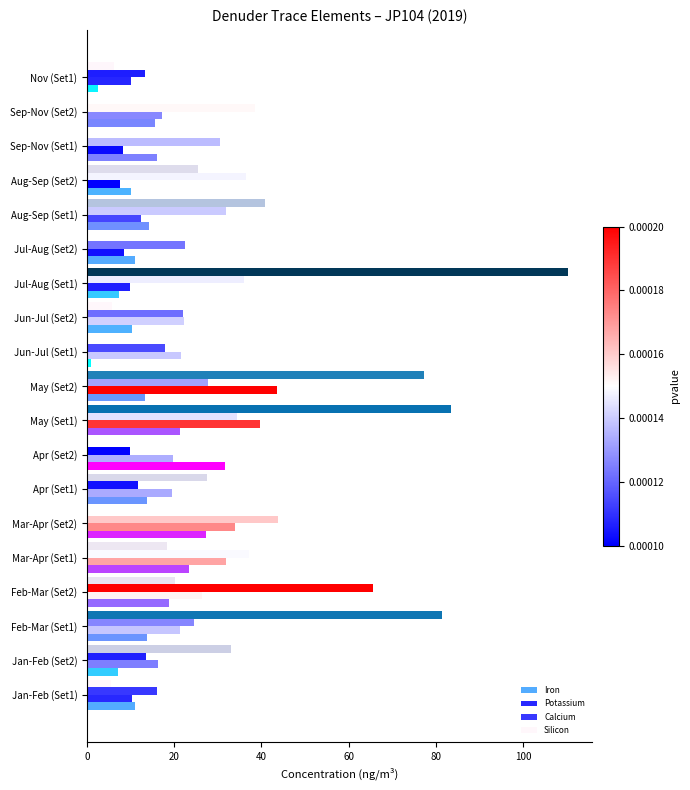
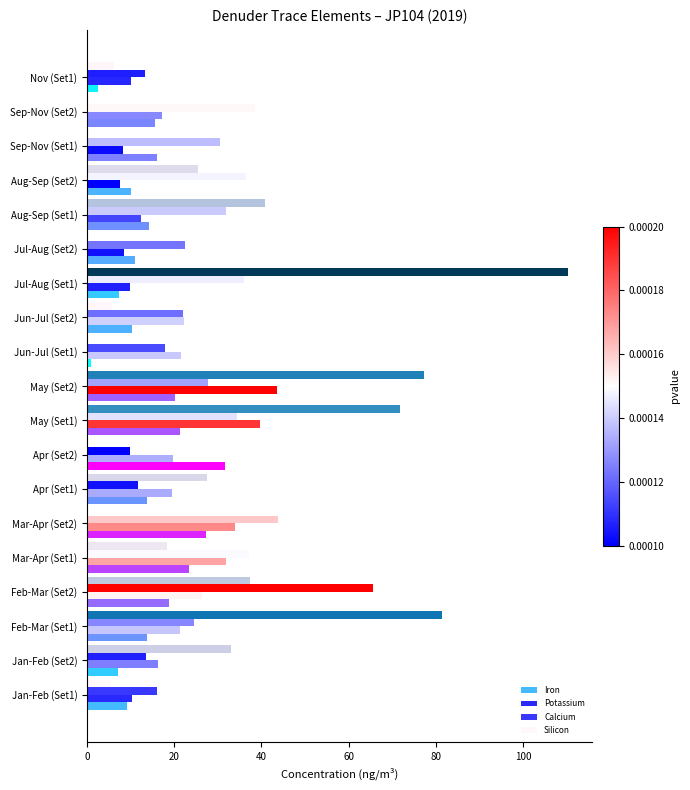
Iron, May (Set2): 13 -> 20
Silicon, May (Set1): 83 -> 72
Silicon, Feb-Mar (Set2): 20 -> 37
Iron, Jan-Feb (Set1): 11 -> 9
